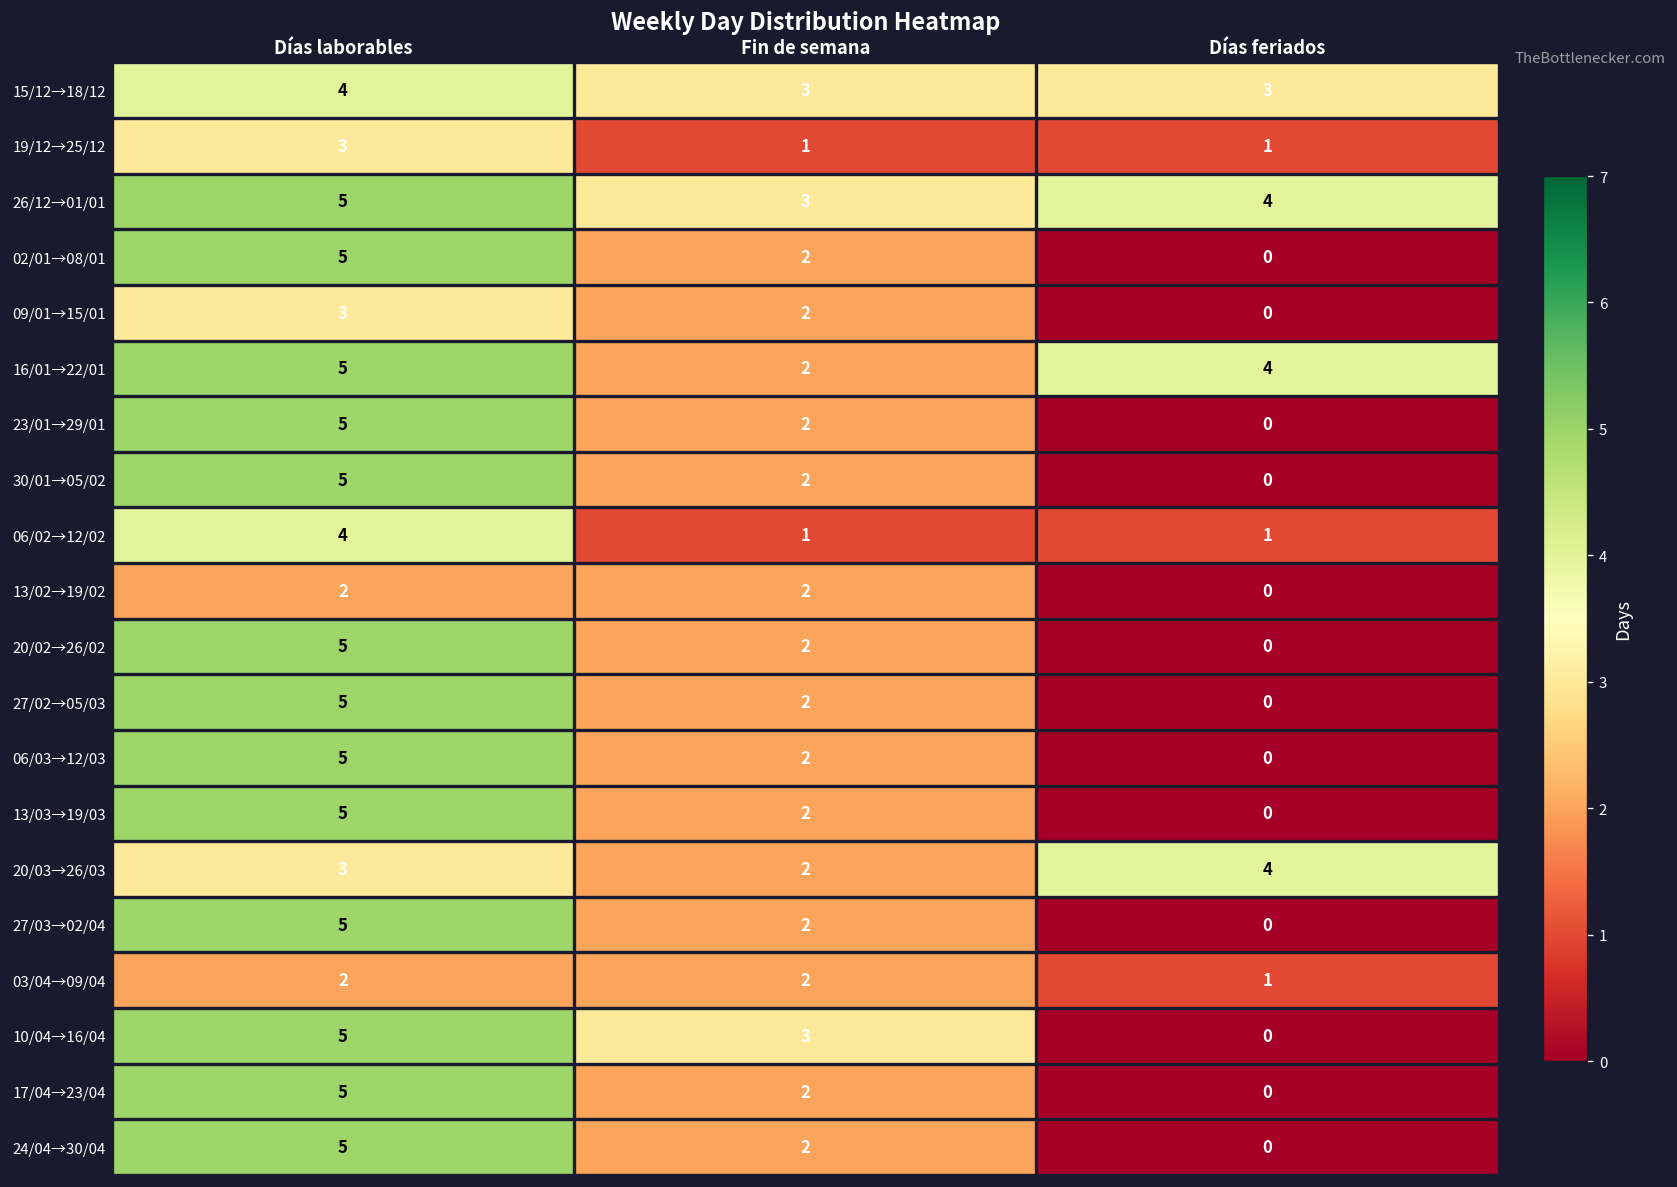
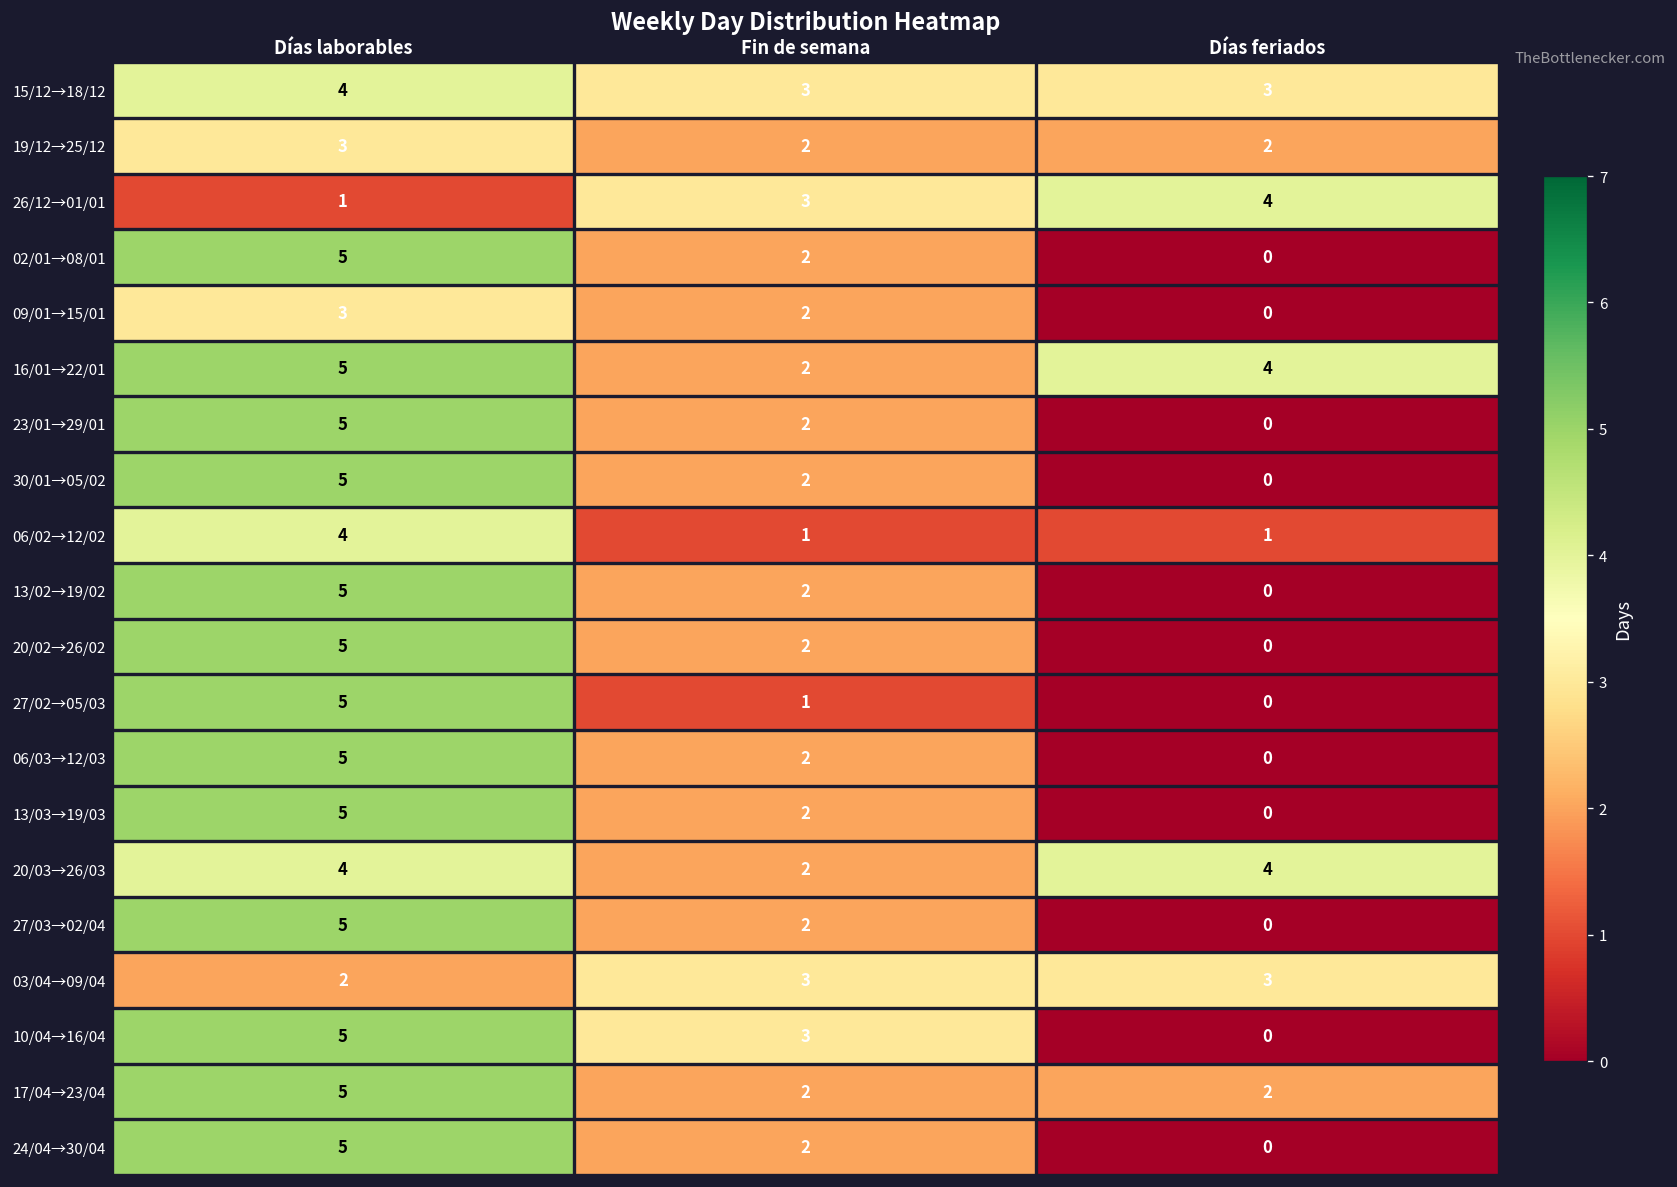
19/12→25/12, Fin de semana: 1 -> 2
19/12→25/12, Días feriados: 1 -> 2
26/12→01/01, Días laborables: 5 -> 1
13/02→19/02, Días laborables: 2 -> 5
27/02→05/03, Fin de semana: 2 -> 1
20/03→26/03, Días laborables: 3 -> 4
03/04→09/04, Fin de semana: 2 -> 3
03/04→09/04, Días feriados: 1 -> 3
17/04→23/04, Días feriados: 0 -> 2
